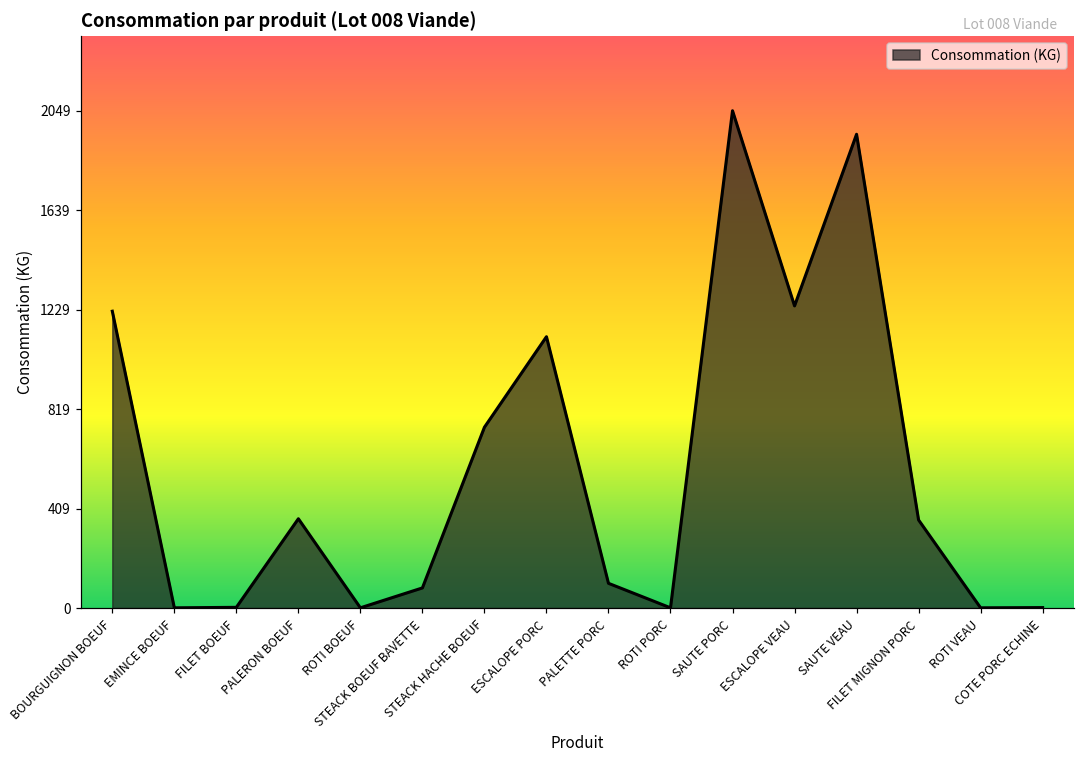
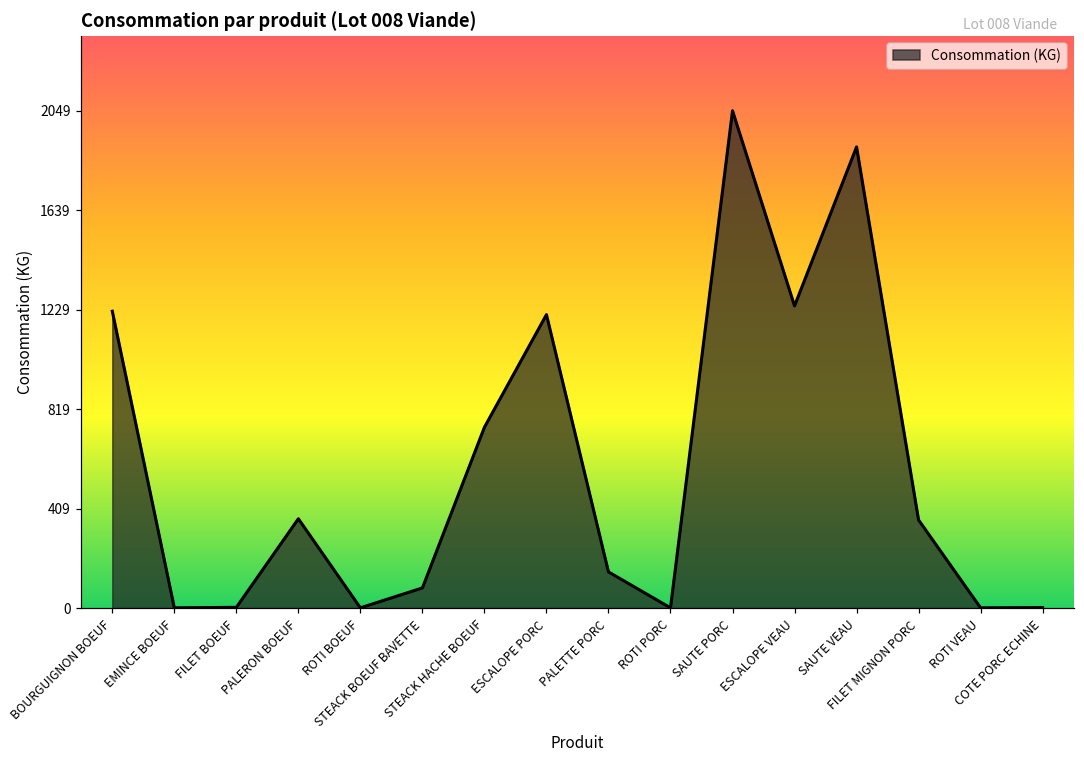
ESCALOPE PORC: 1120 -> 1210
PALETTE PORC: 100 -> 150
SAUTE VEAU: 1950 -> 1900
